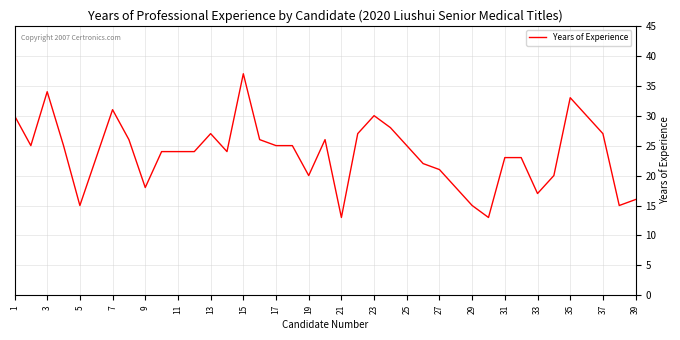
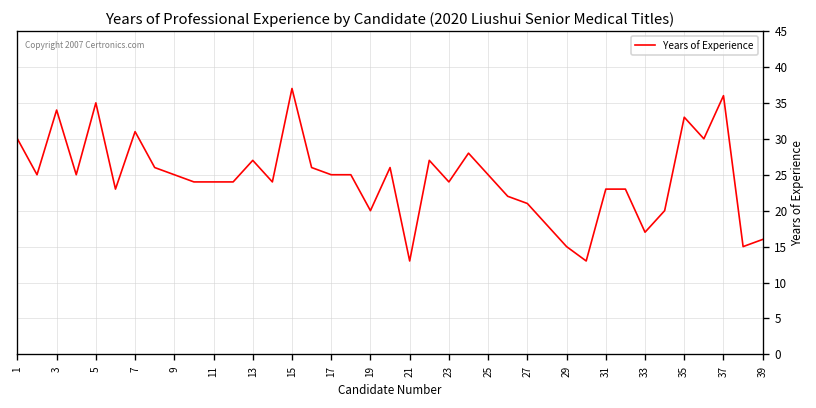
5: 15 -> 35
9: 18 -> 25
23: 30 -> 24
37: 27 -> 36
